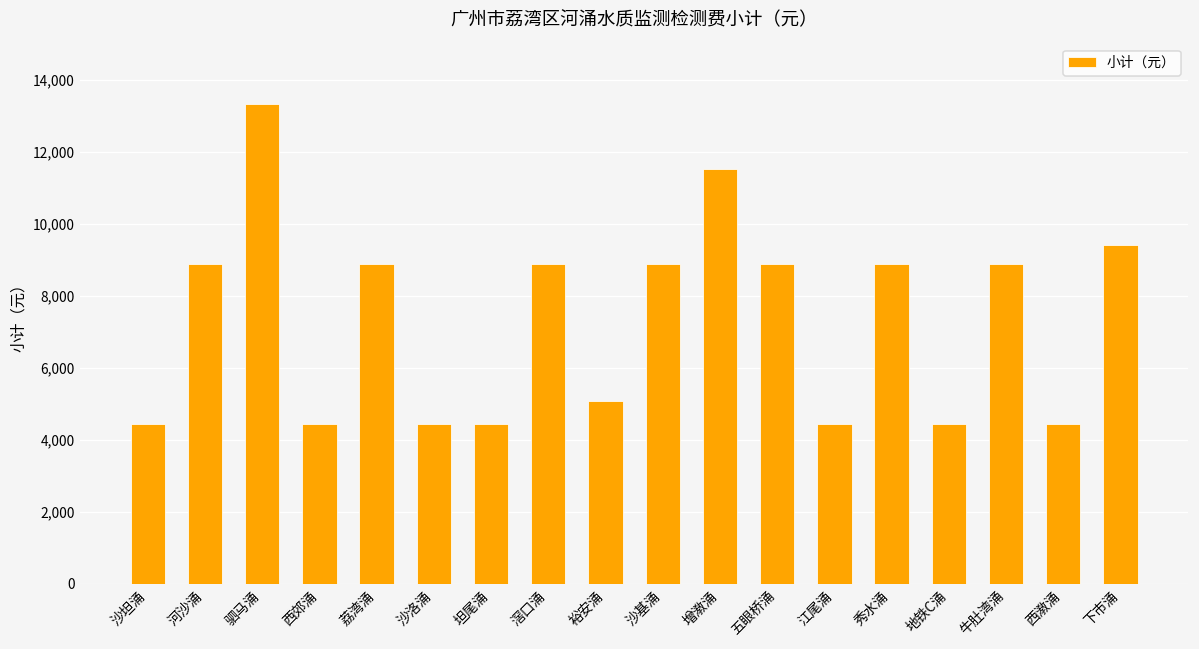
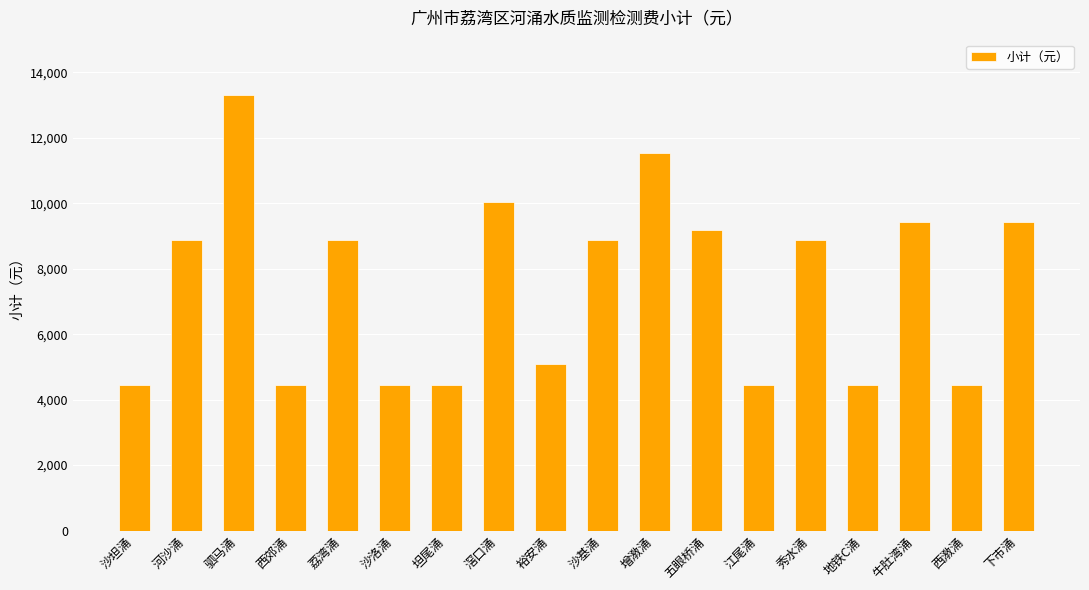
滘口涌: 8,900 -> 10,000
五眼桥涌: 8,900 -> 9,200
牛肚湾涌: 8,900 -> 9,400
